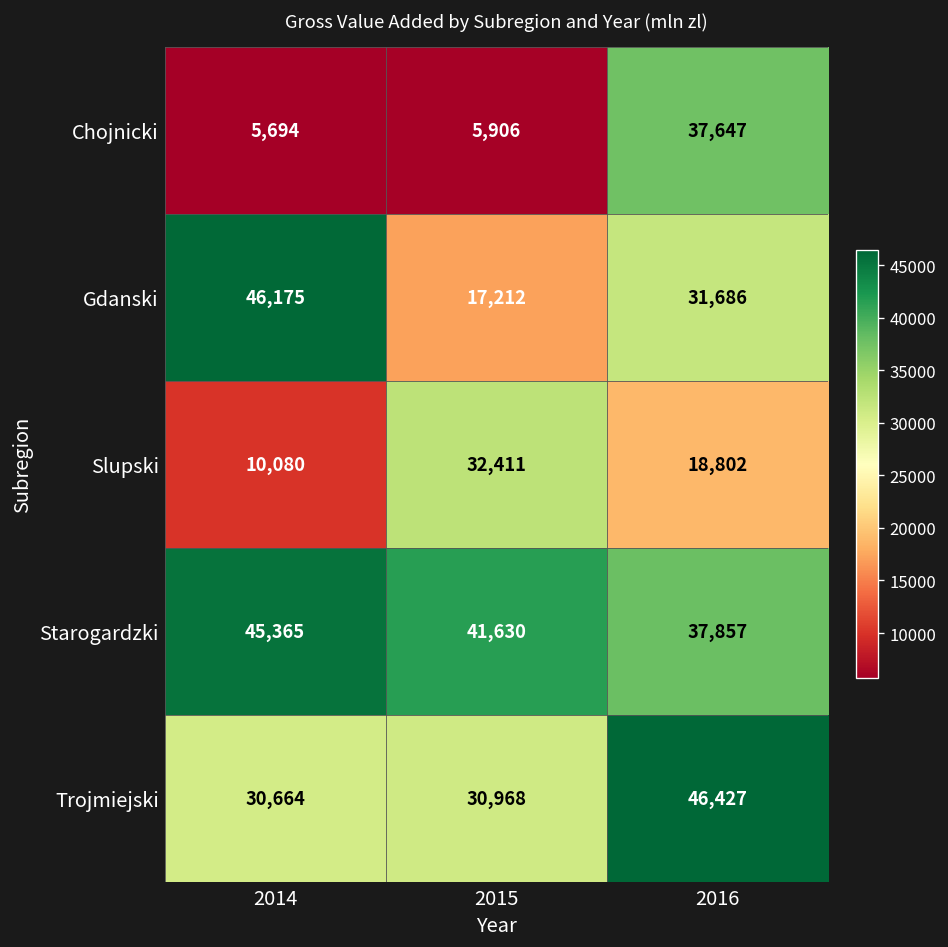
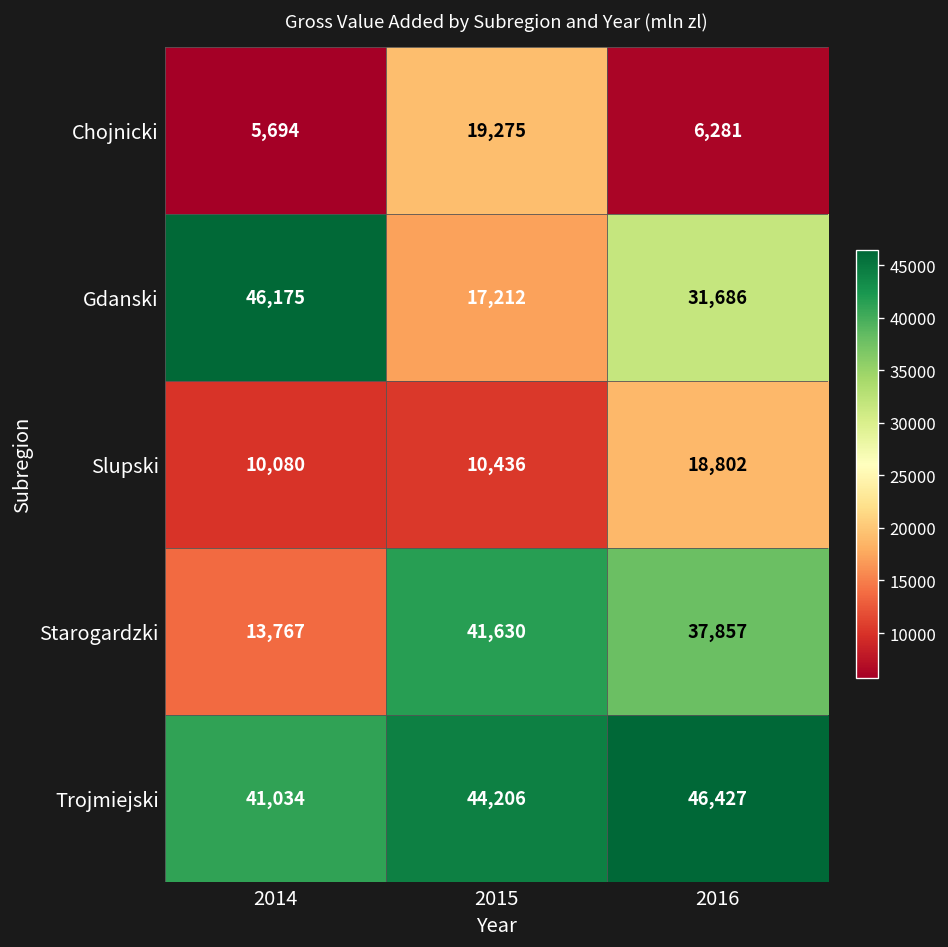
Chojnicki, 2015: 5,906 -> 19,275
Chojnicki, 2016: 37,647 -> 6,281
Slupski, 2015: 32,411 -> 10,436
Starogardzki, 2014: 45,365 -> 13,767
Trojmiejski, 2014: 30,664 -> 41,034
Trojmiejski, 2015: 30,968 -> 44,206
